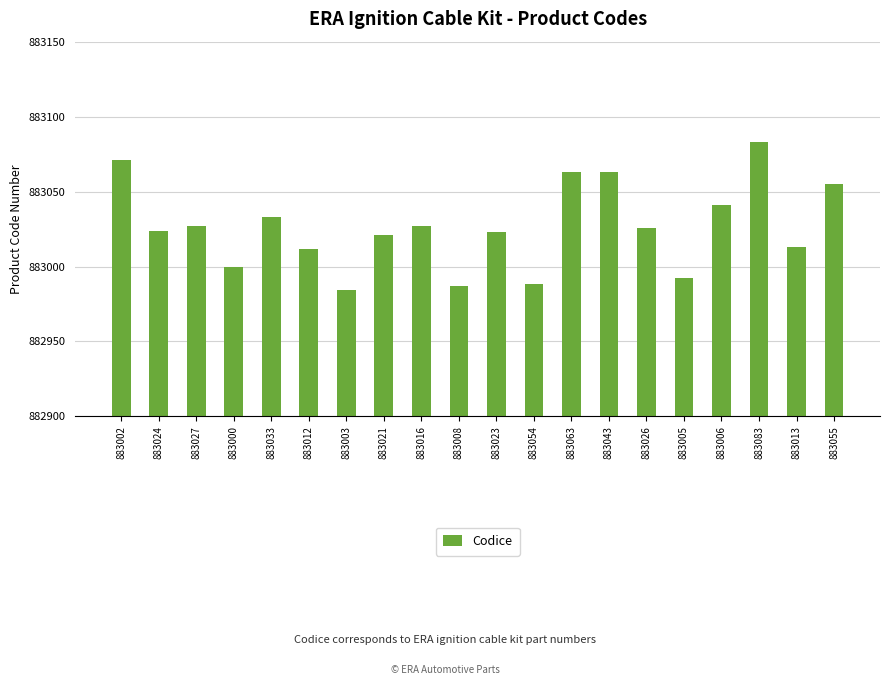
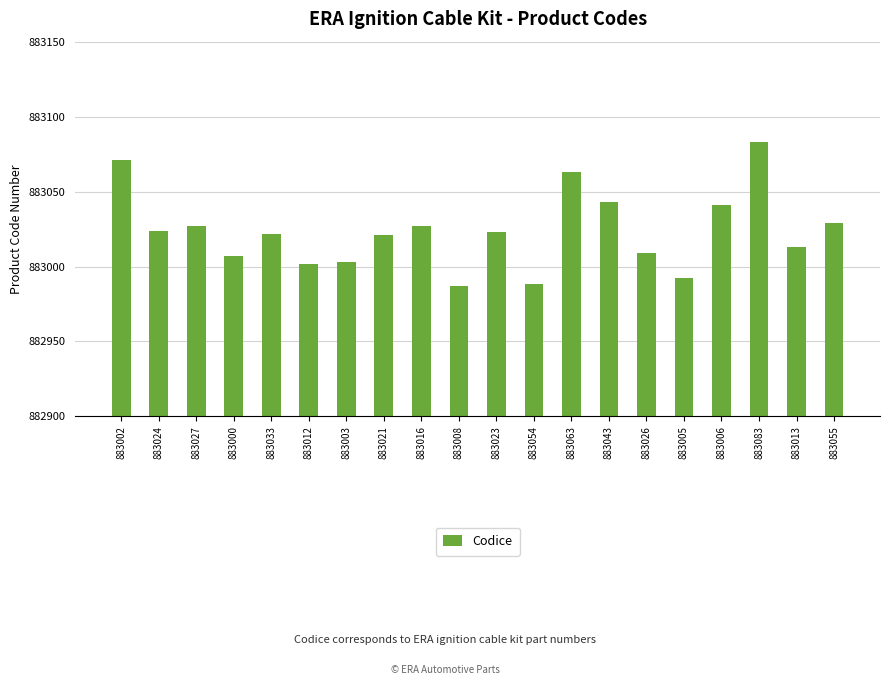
883000: 883000 -> 883007
883033: 883033 -> 883022
883012: 883012 -> 883002
883003: 882984 -> 883003
883043: 883063 -> 883043
883026: 883026 -> 883009
883055: 883055 -> 883029
